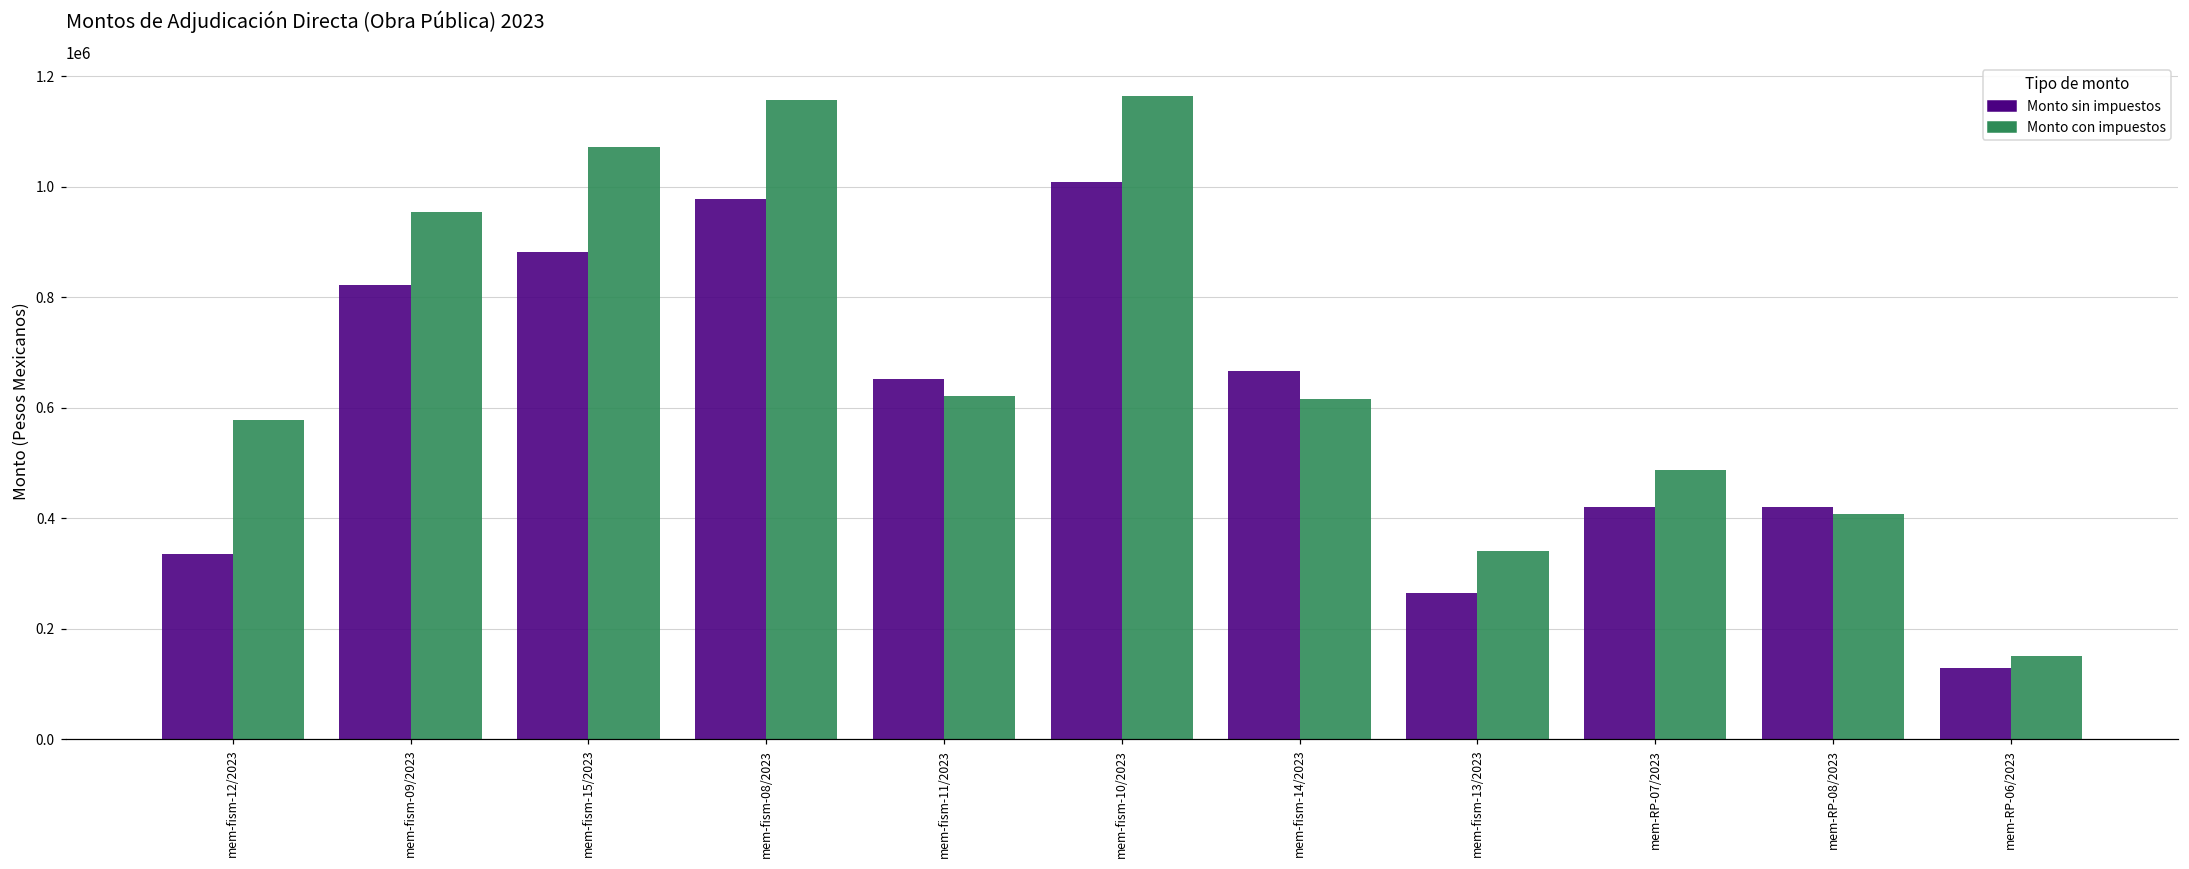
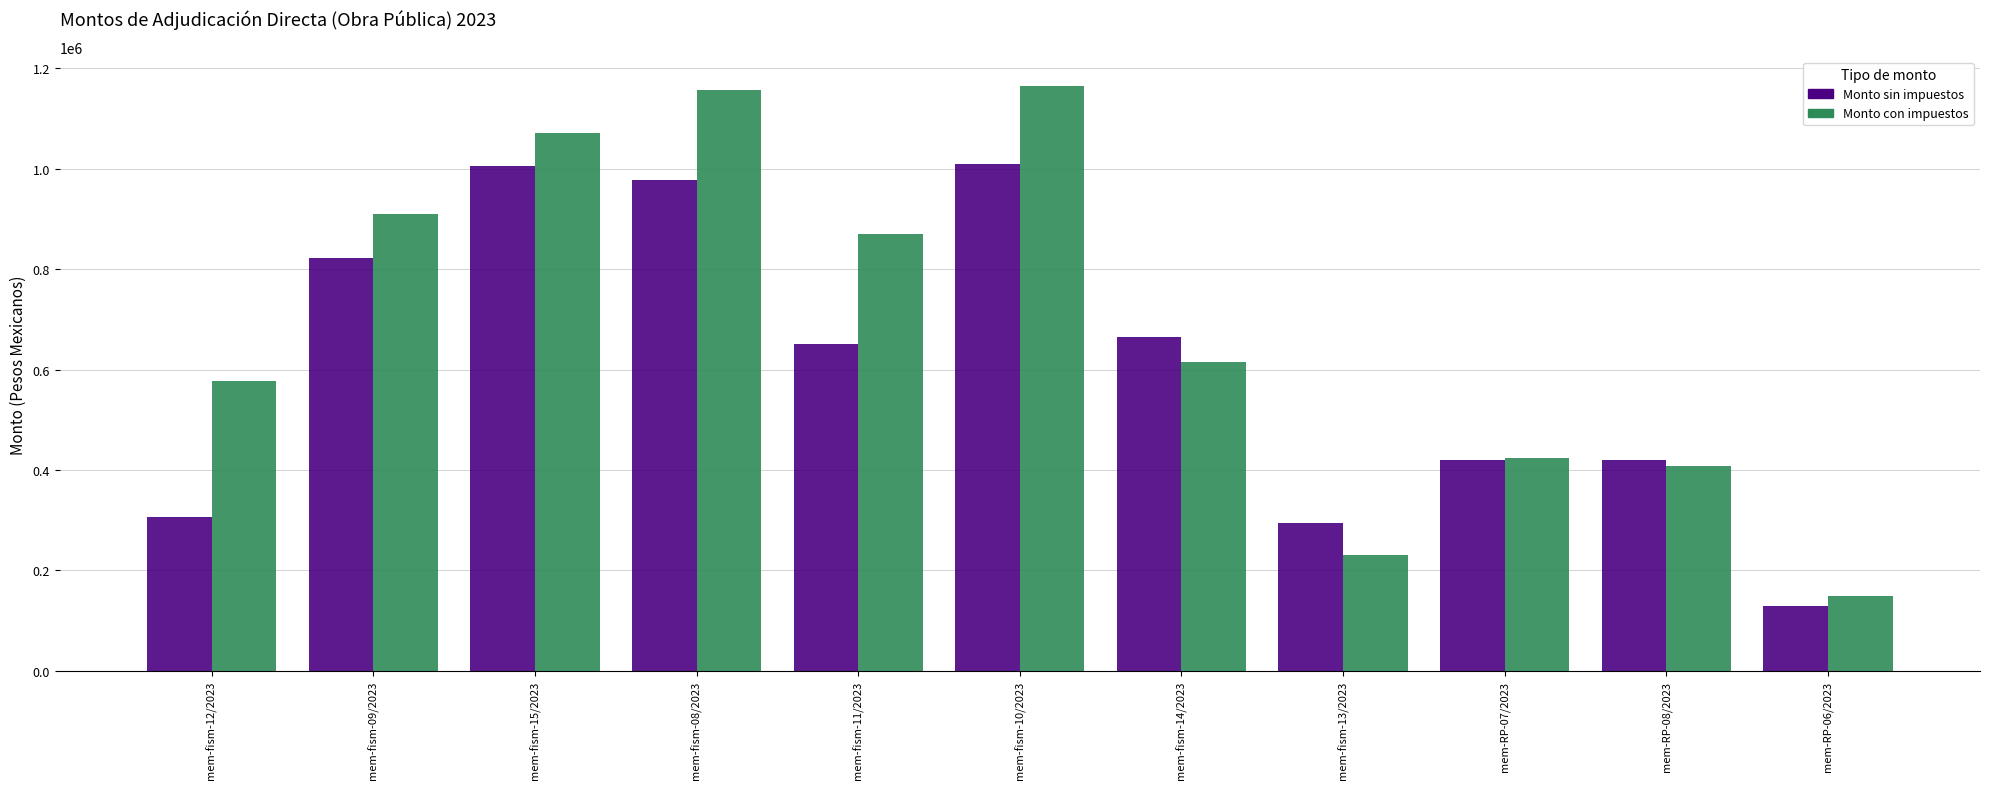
Monto sin impuestos, mem-fism-12/2023: 340000 -> 310000
Monto con impuestos, mem-fism-09/2023: 950000 -> 910000
Monto sin impuestos, mem-fism-15/2023: 880000 -> 1000000
Monto con impuestos, mem-fism-11/2023: 620000 -> 870000
Monto sin impuestos, mem-fism-13/2023: 270000 -> 290000
Monto con impuestos, mem-fism-13/2023: 340000 -> 230000
Monto con impuestos, mem-RP-07/2023: 490000 -> 420000
